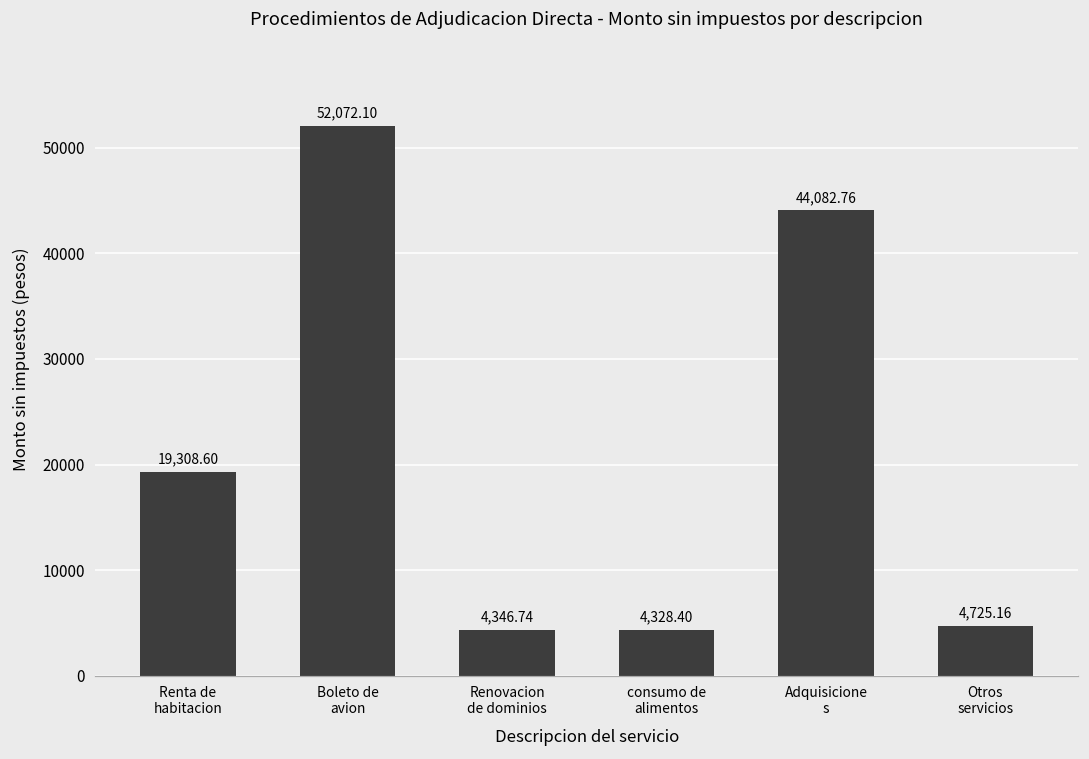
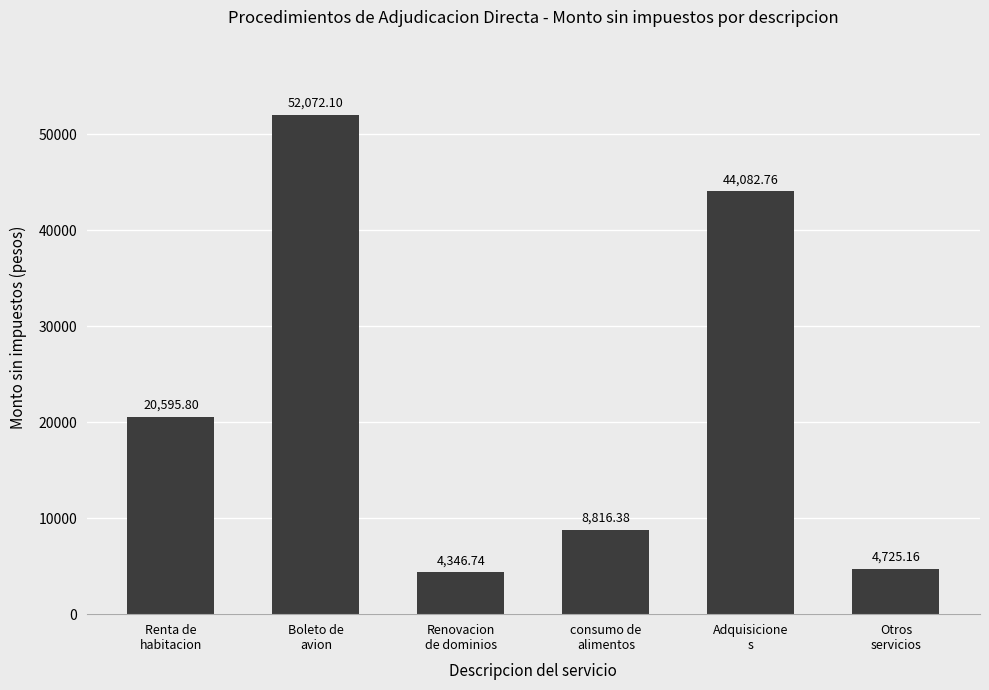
Renta de habitacion: 19,308.60 -> 20,595.80
consumo de alimentos: 4,328.40 -> 8,816.38
